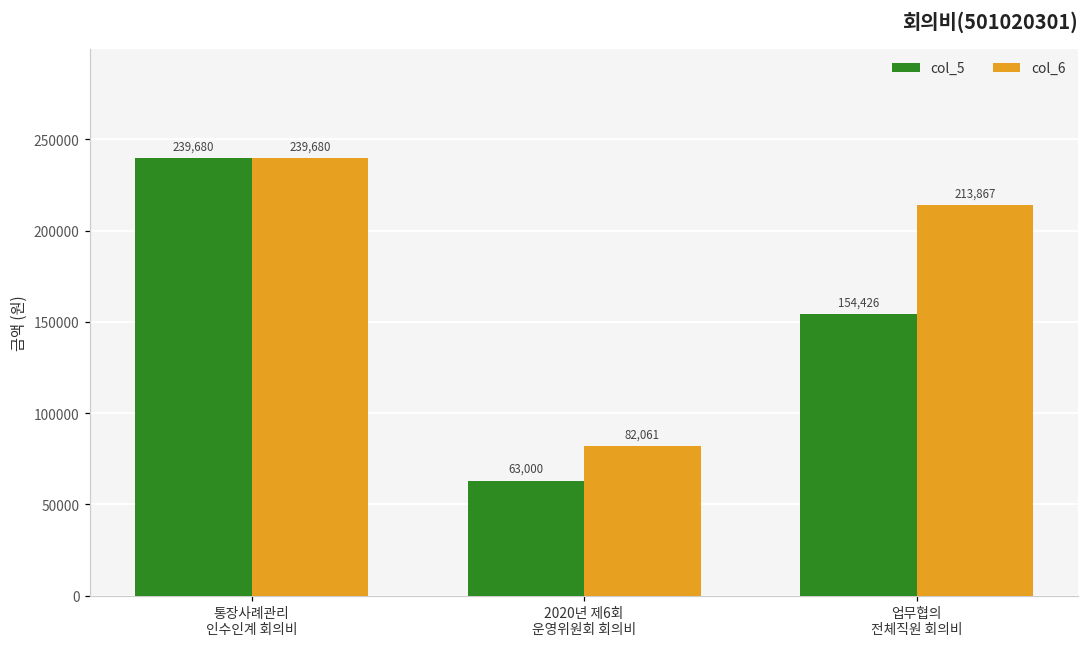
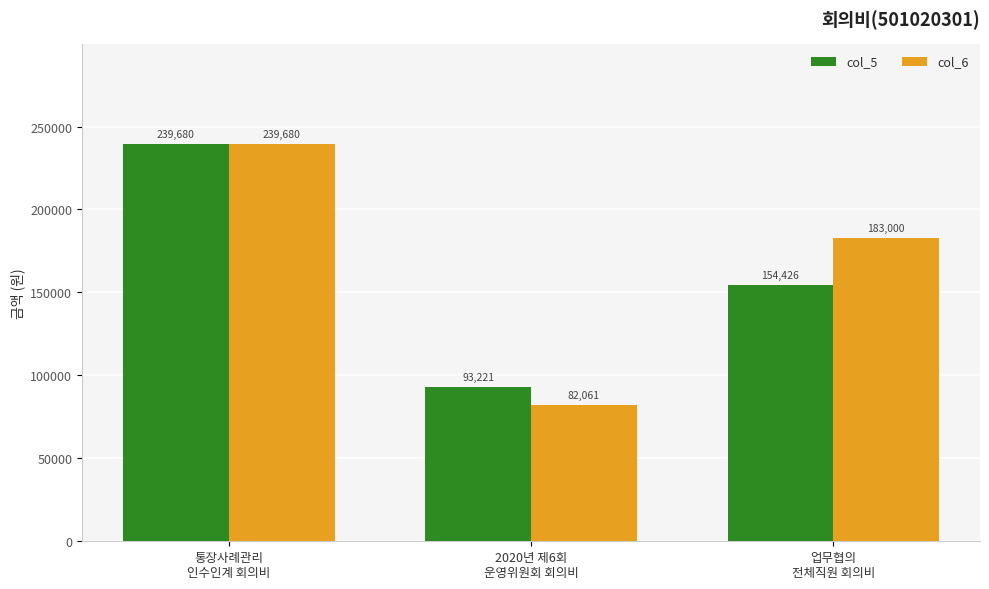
col_5, 2020년 제6회 운영위원회 회의비: 63,000 -> 93,221
col_6, 업무협의 전체직원 회의비: 213,867 -> 183,000
